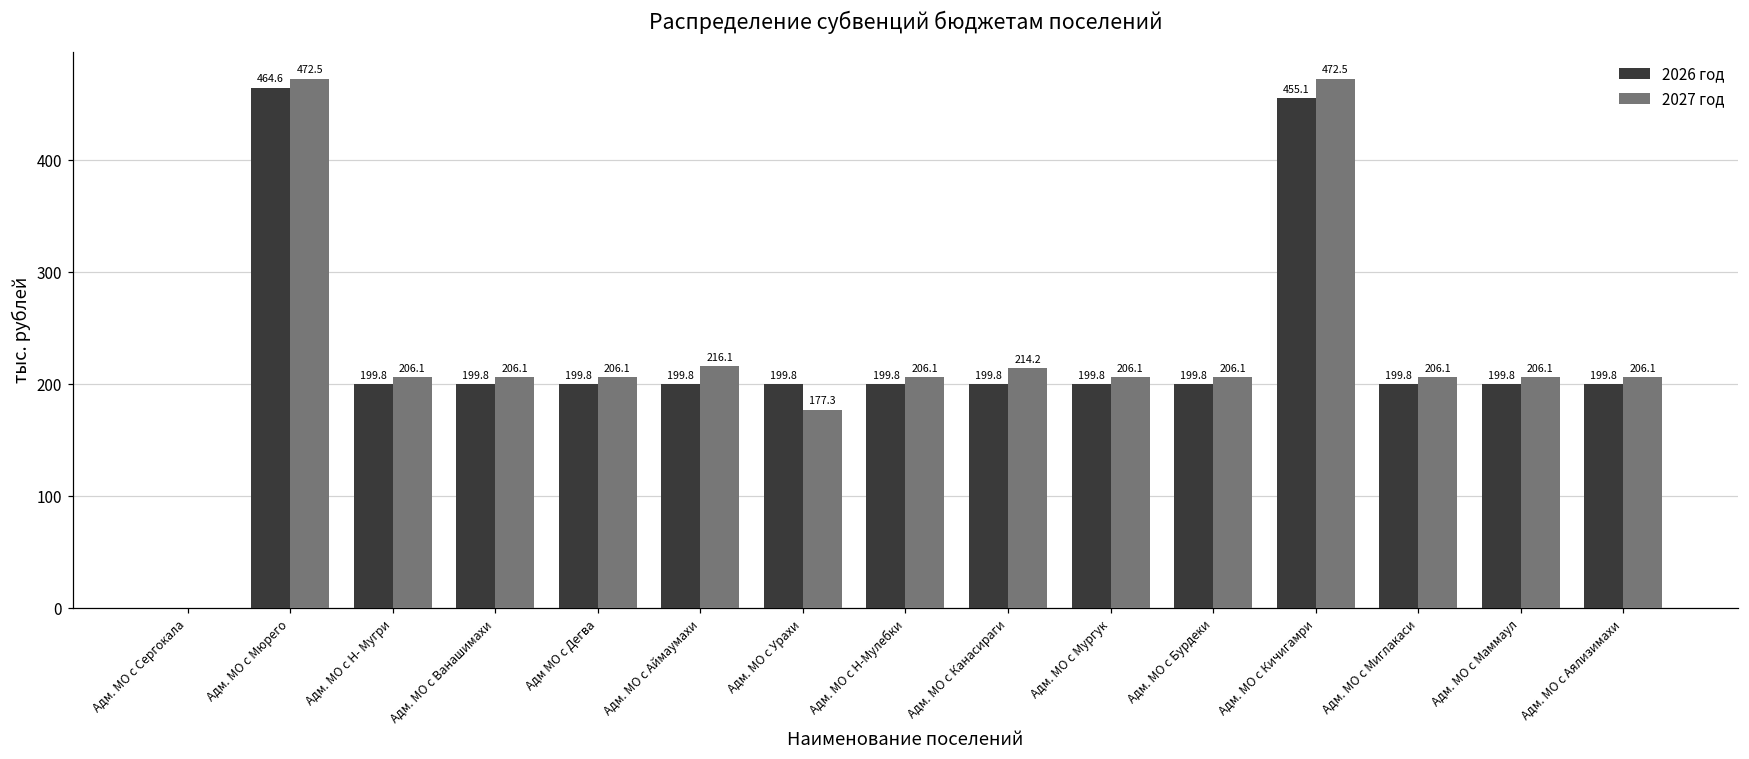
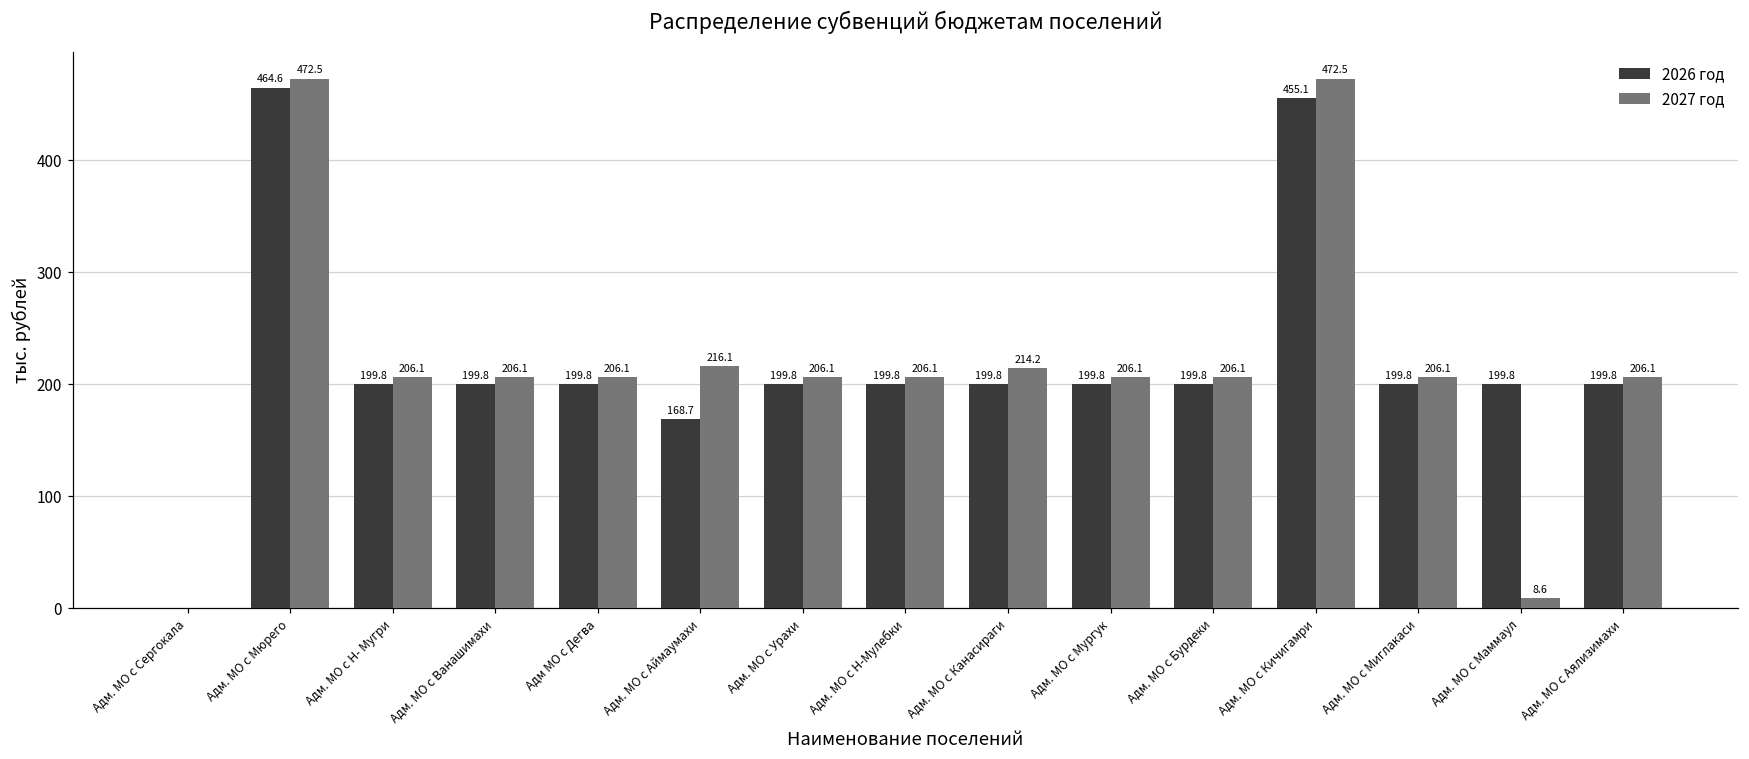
2026 год, Адм. МО с Аймаумахи: 199.8 -> 168.7
2027 год, Адм. МО с Урахи: 177.3 -> 206.1
2027 год, Адм. МО с Маммаул: 206.1 -> 8.6
